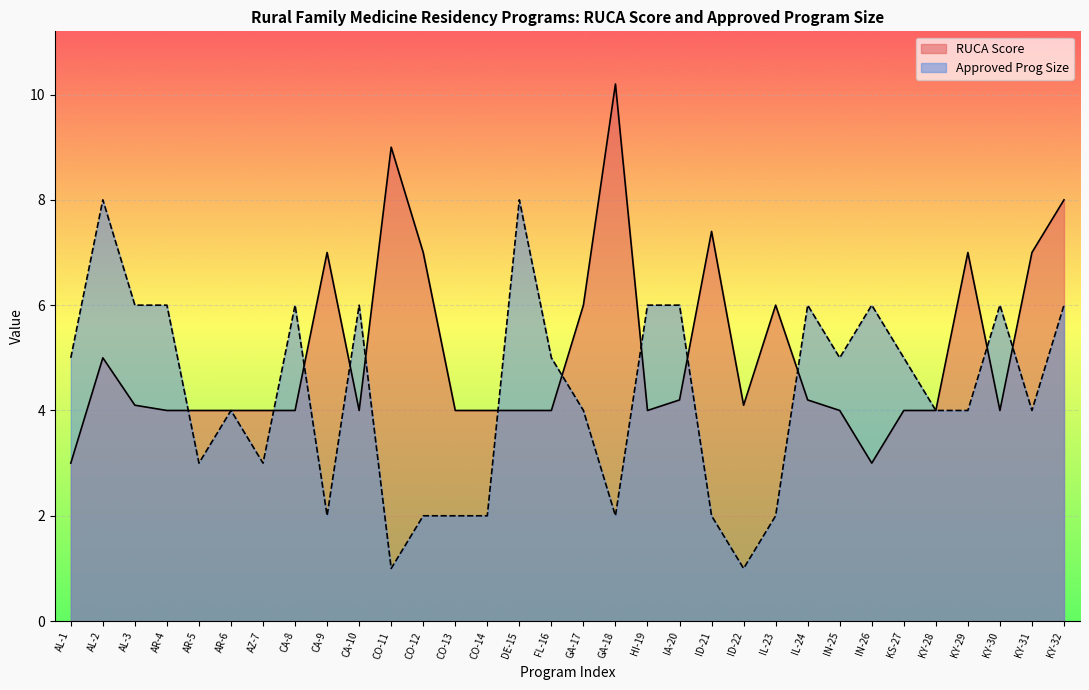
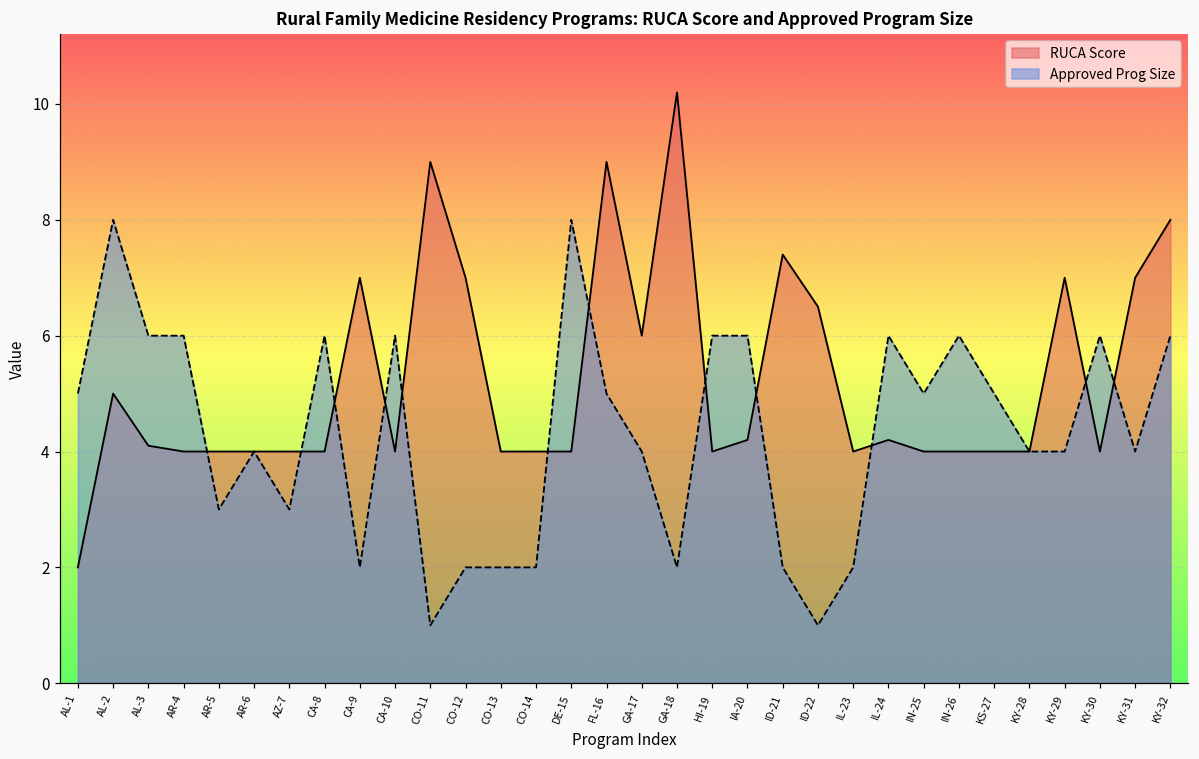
RUCA Score, AL-1: 3 -> 2
RUCA Score, FL-16: 4 -> 9
RUCA Score, ID-22: 4.1 -> 6.5
RUCA Score, IL-23: 6 -> 4
RUCA Score, IN-26: 3 -> 4
